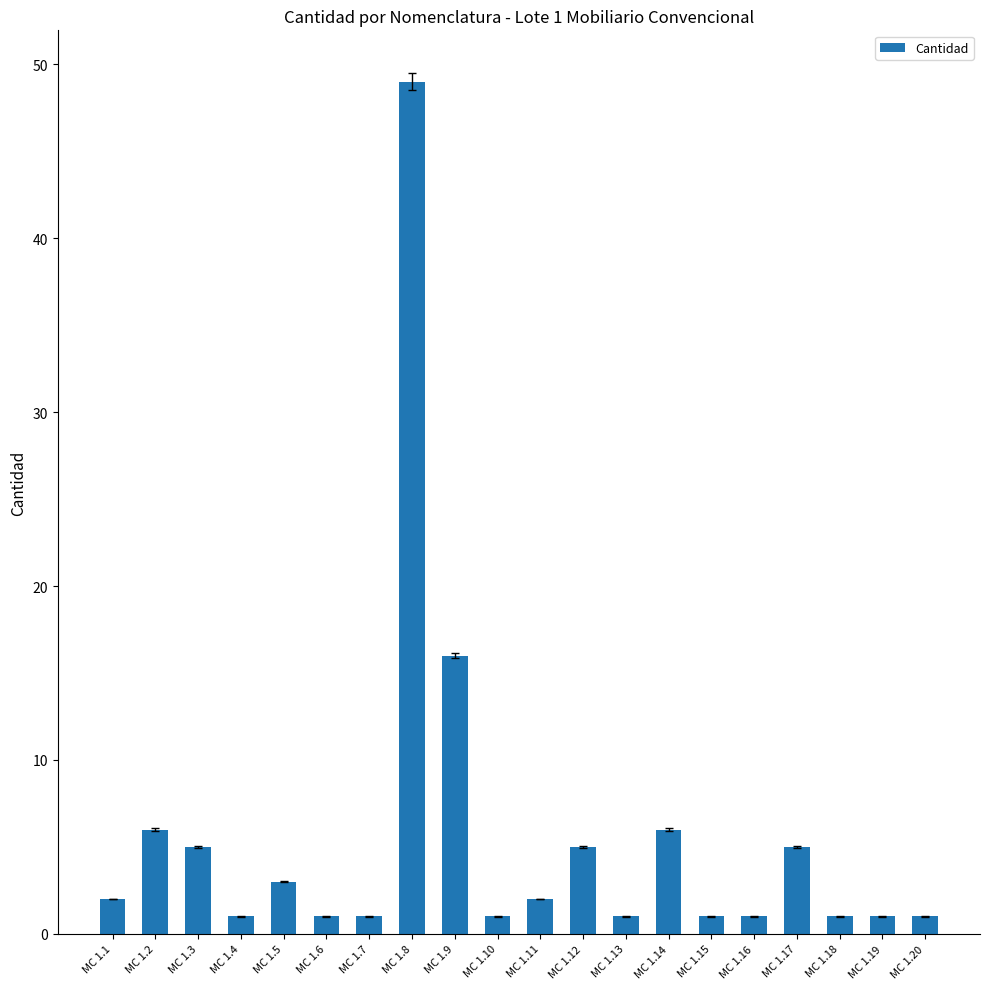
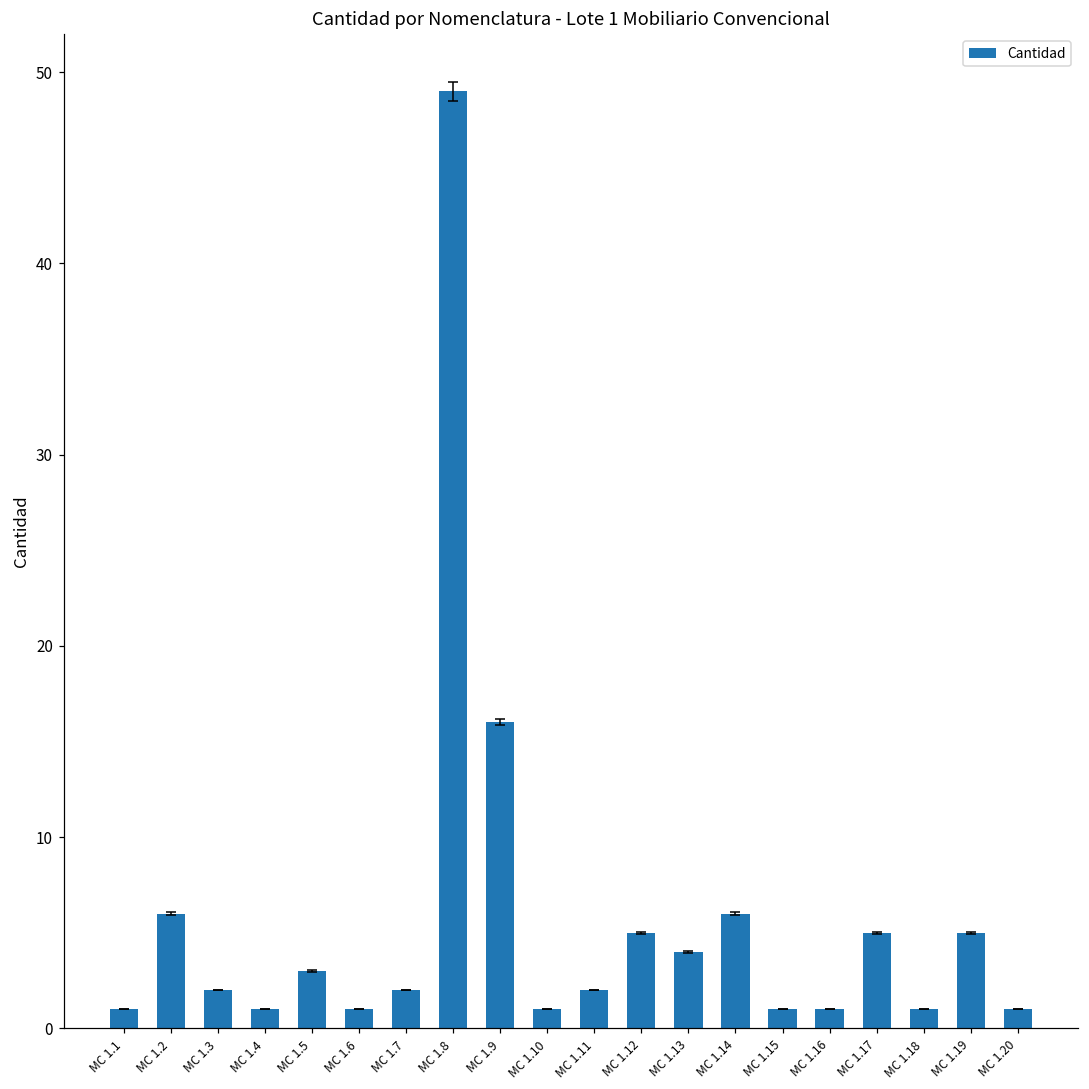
Cantidad, MC 1.1: 2 -> 1
Cantidad, MC 1.3: 5 -> 2
Cantidad, MC 1.7: 1 -> 2
Cantidad, MC 1.13: 1 -> 4
Cantidad, MC 1.19: 1 -> 5
